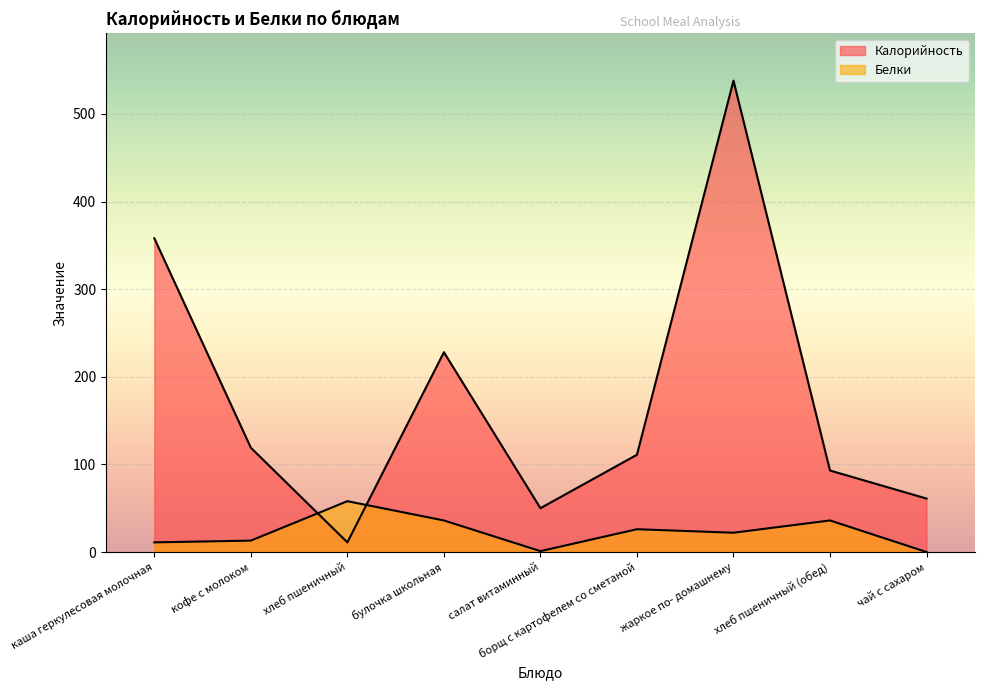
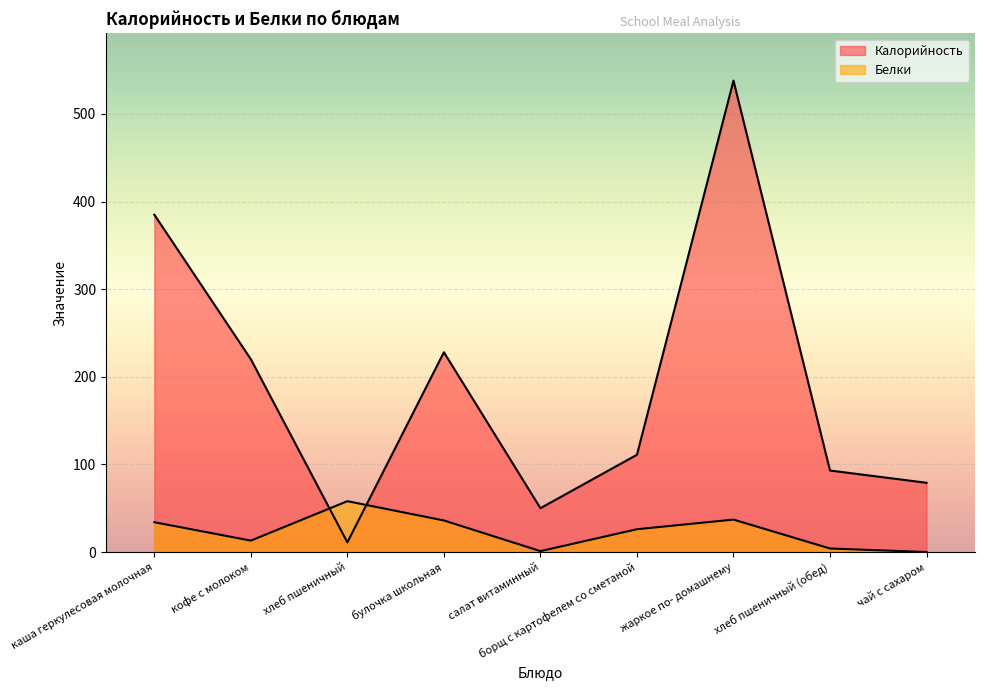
Калорийность, каша геркулесовая молочная: 360 -> 390
Белки, каша геркулесовая молочная: 10 -> 30
Калорийность, кофе с молоком: 120 -> 220
Белки, жаркое по- домашнему: 20 -> 40
Белки, хлеб пшеничный (обед): 40 -> 0
Калорийность, чай с сахаром: 60 -> 80
